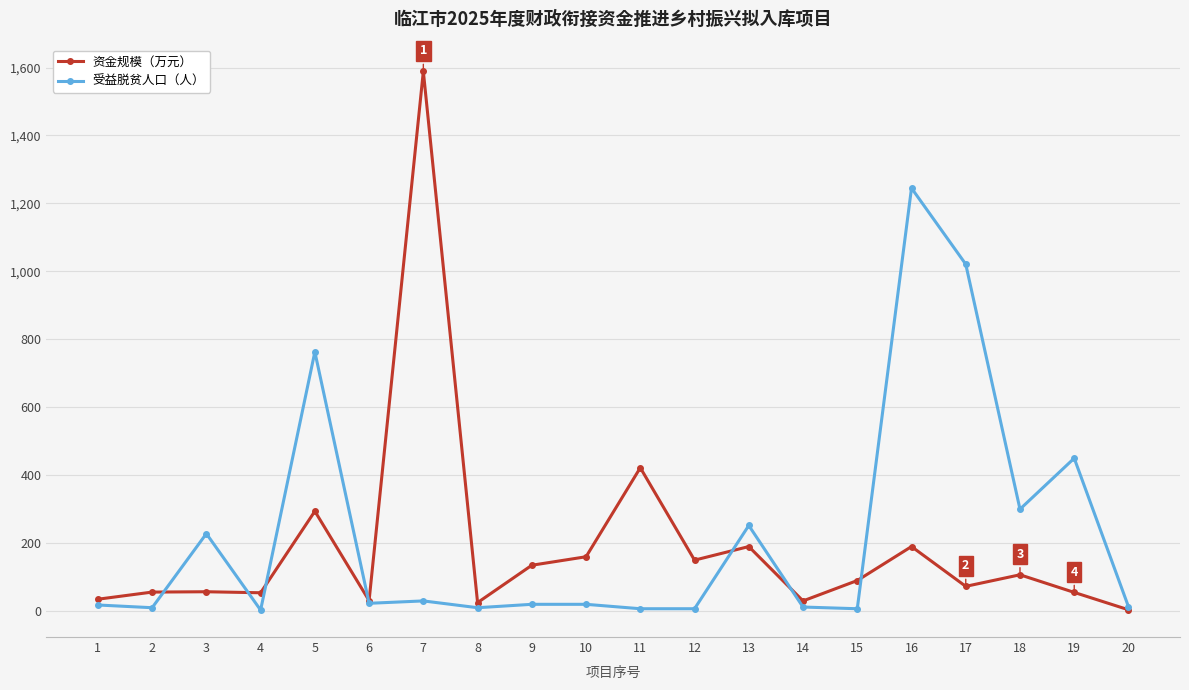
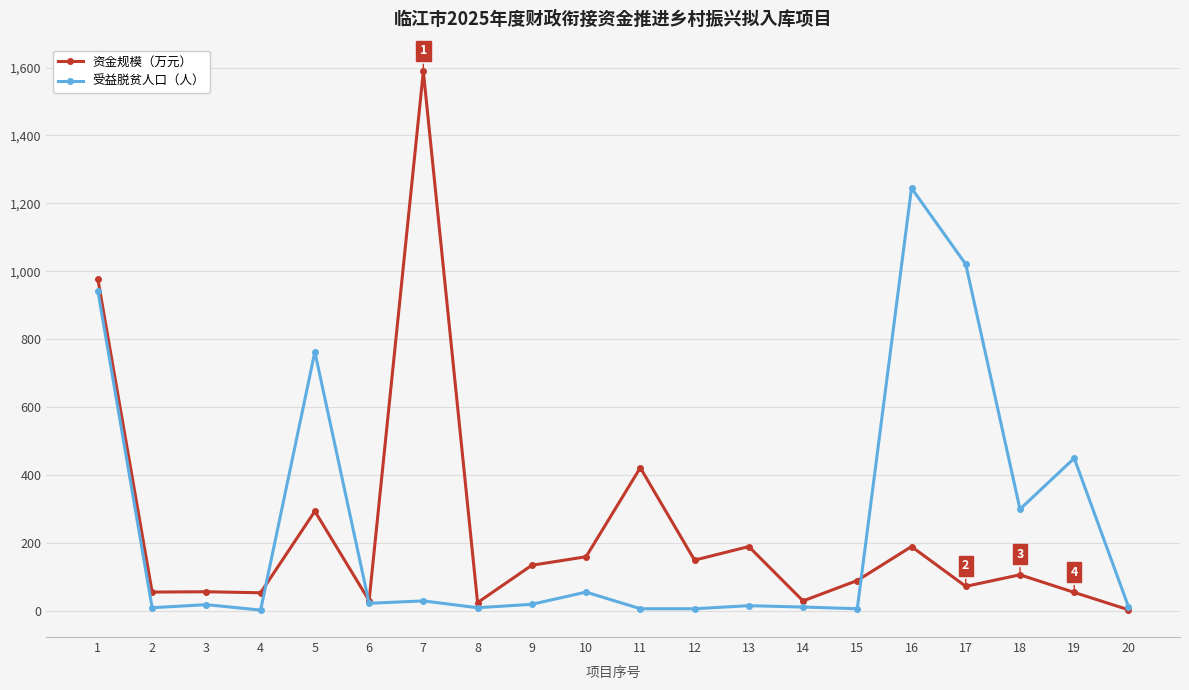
资金规模（万元）, 1: 40 -> 980
受益脱贫人口（人）, 1: 20 -> 940
受益脱贫人口（人）, 3: 230 -> 20
受益脱贫人口（人）, 10: 20 -> 60
受益脱贫人口（人）, 13: 250 -> 20
